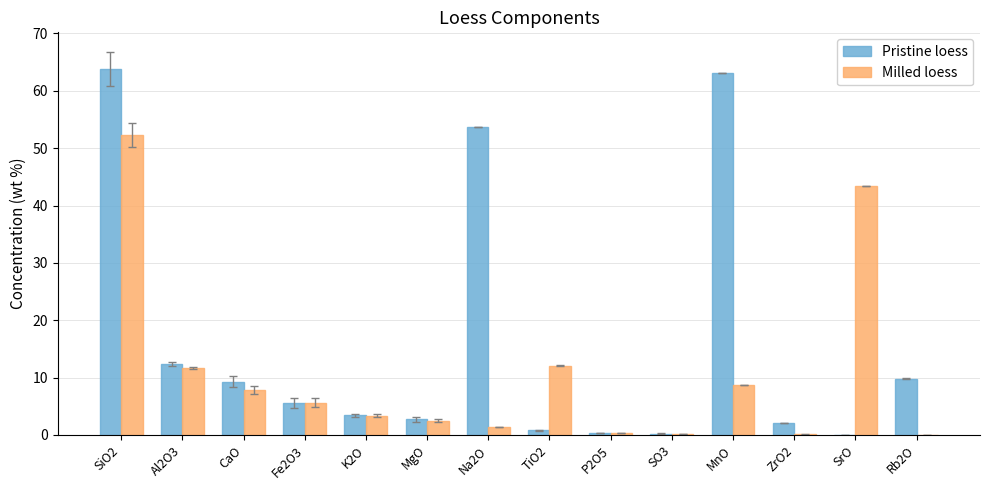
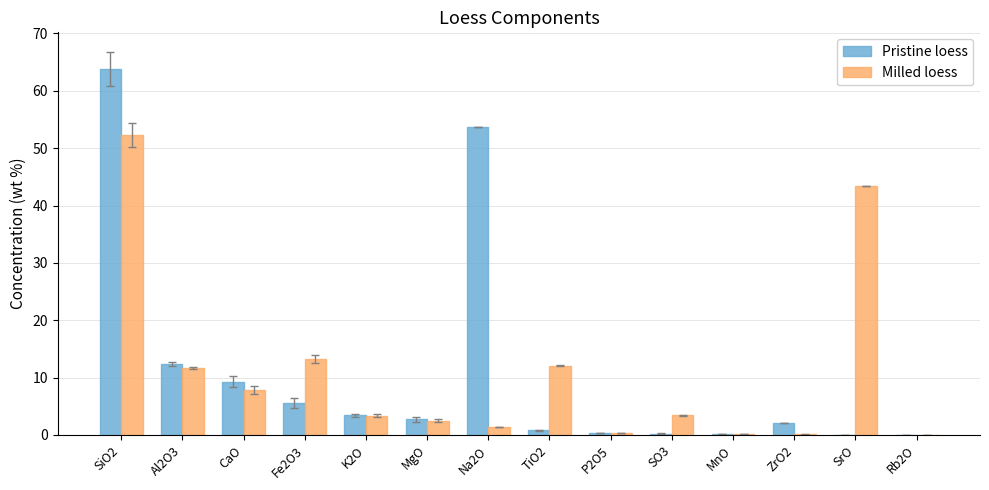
Milled loess, Fe2O3: 6 -> 13
Milled loess, SO3: 0 -> 3
Pristine loess, MnO: 63 -> 0
Milled loess, MnO: 9 -> 0
Pristine loess, Rb2O: 10 -> 0
